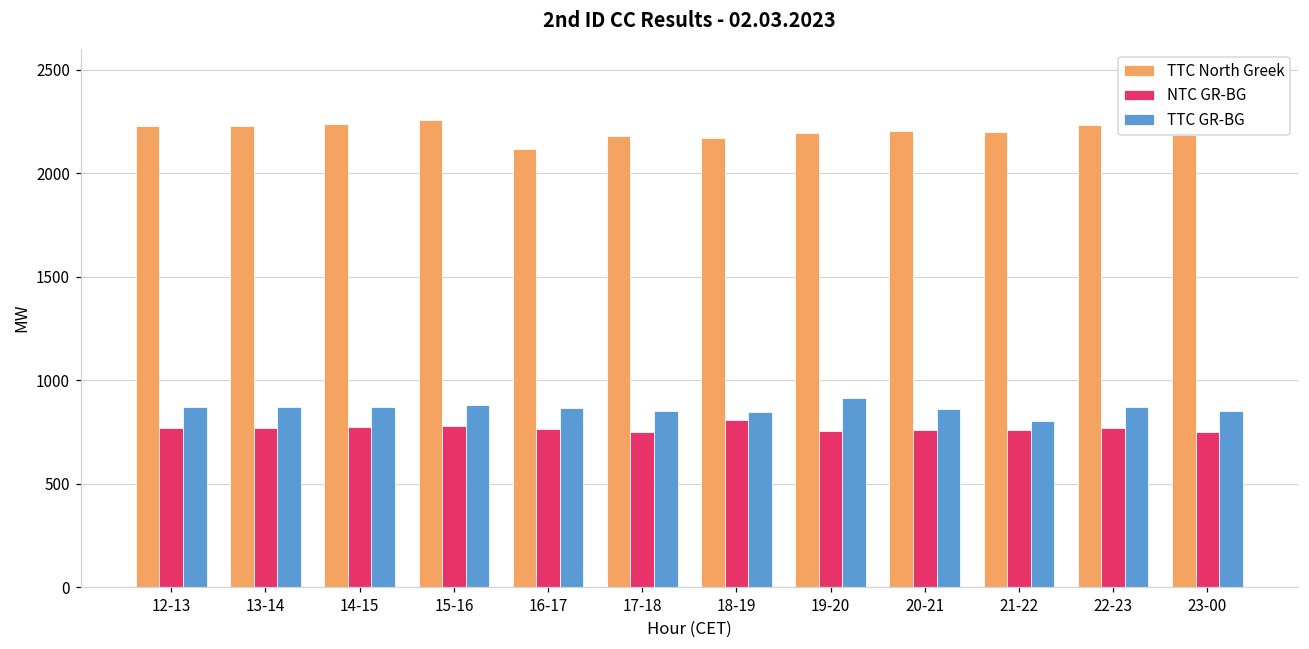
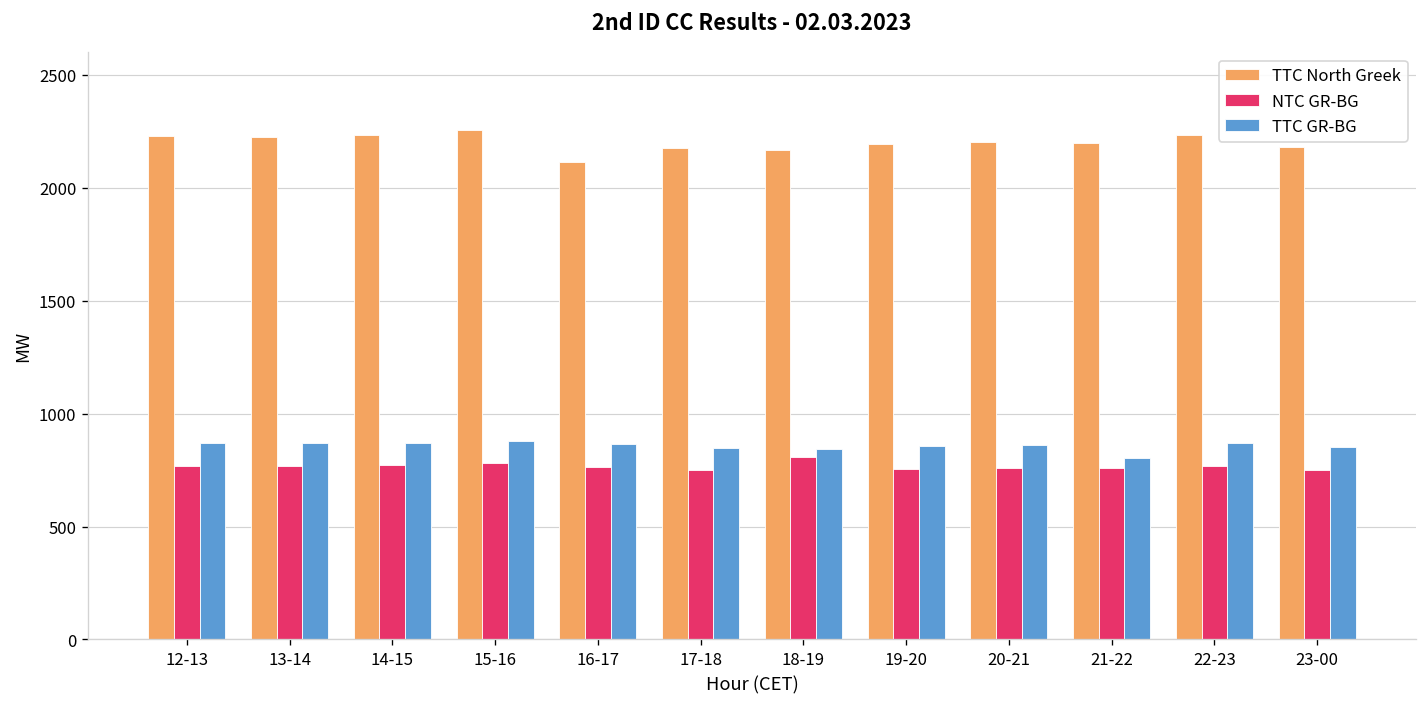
TTC GR-BG, 19-20: 910 -> 860
